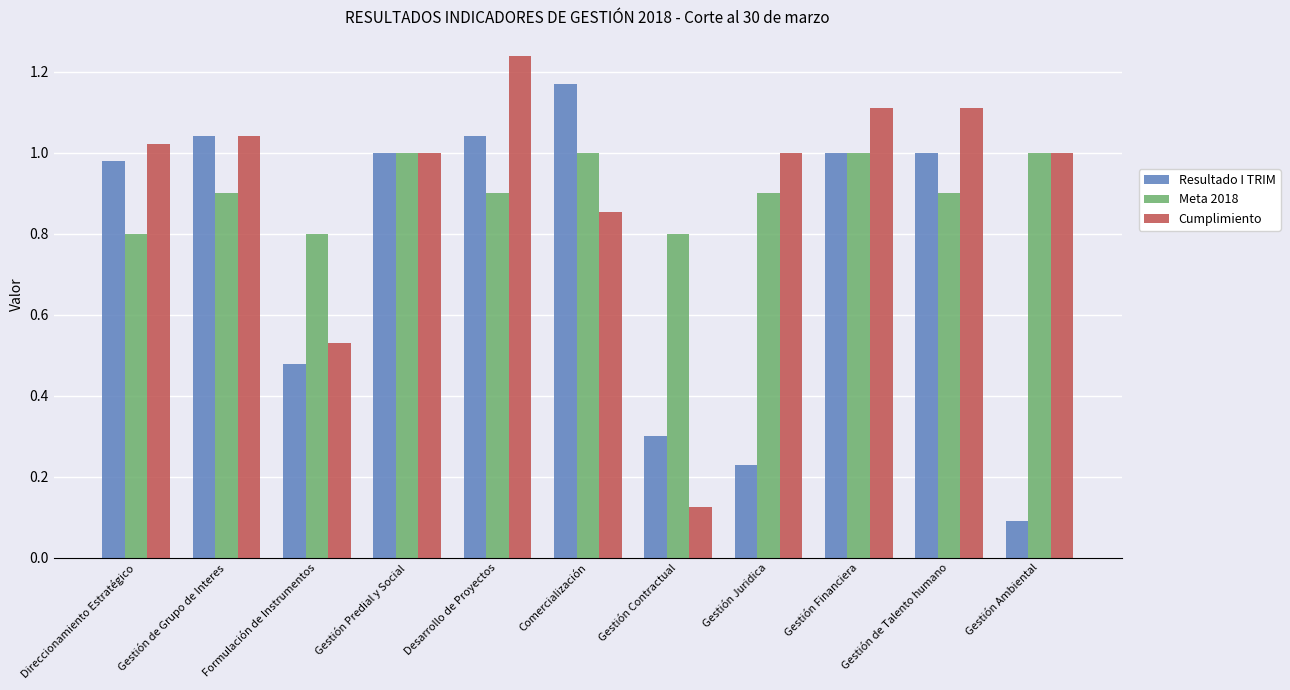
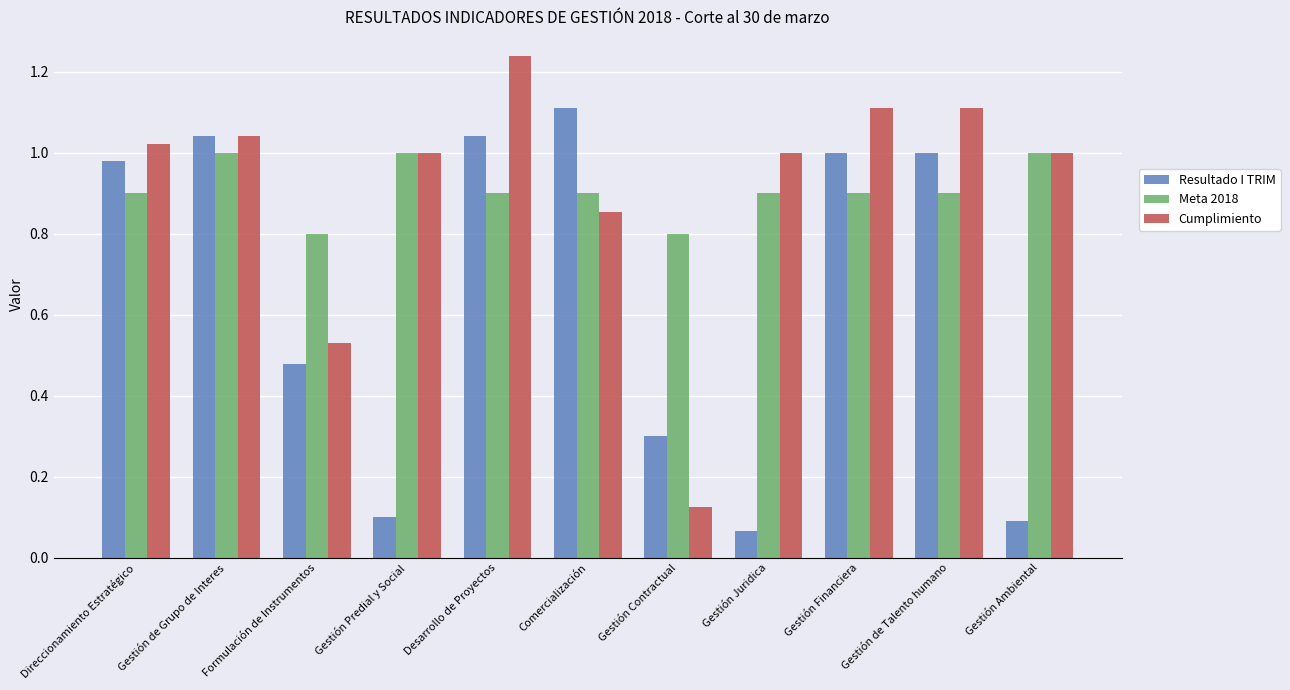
Meta 2018, Direccionamiento Estratégico: 0.8 -> 0.9
Meta 2018, Gestión de Grupo de Interes: 0.9 -> 1.0
Resultado I TRIM, Gestión Predial y Social: 1.0 -> 0.1
Resultado I TRIM, Comercialización: 1.17 -> 1.11
Meta 2018, Comercialización: 1.0 -> 0.9
Resultado I TRIM, Gestión Juridica: 0.23 -> 0.07
Meta 2018, Gestión Financiera: 1.0 -> 0.9
